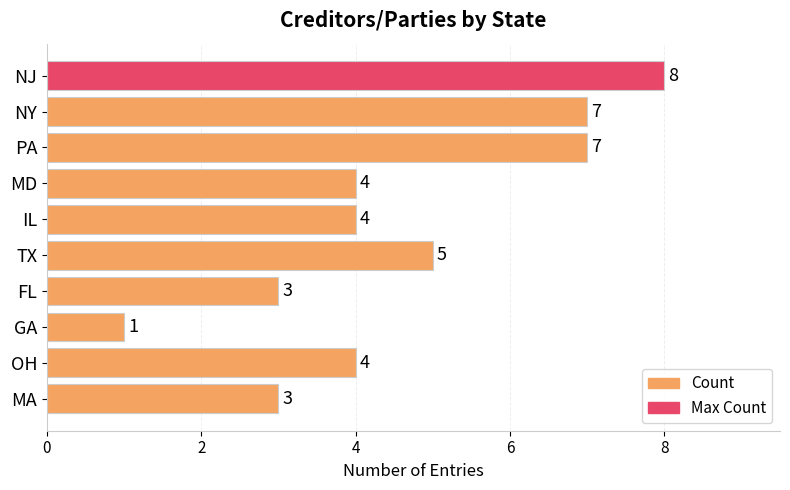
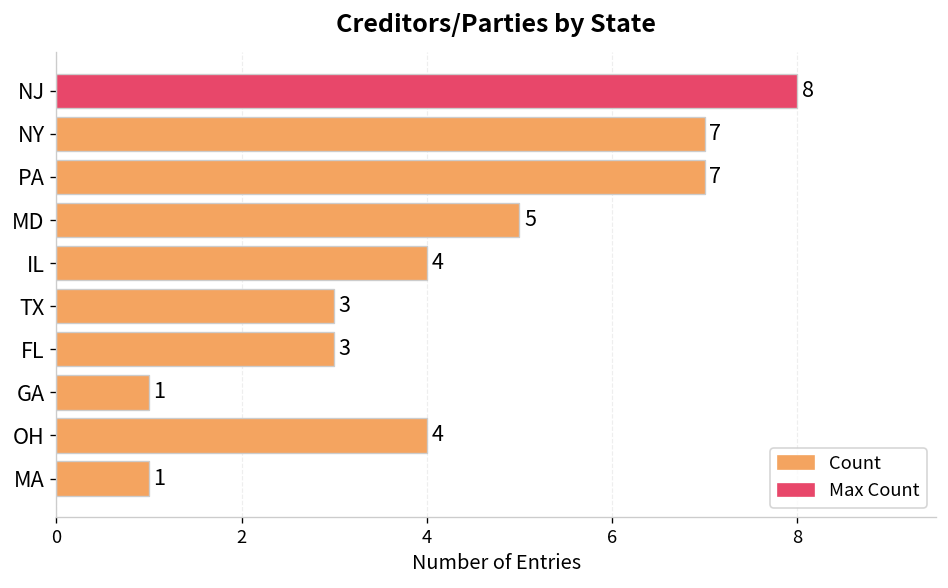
MD: 4 -> 5
TX: 5 -> 3
MA: 3 -> 1
